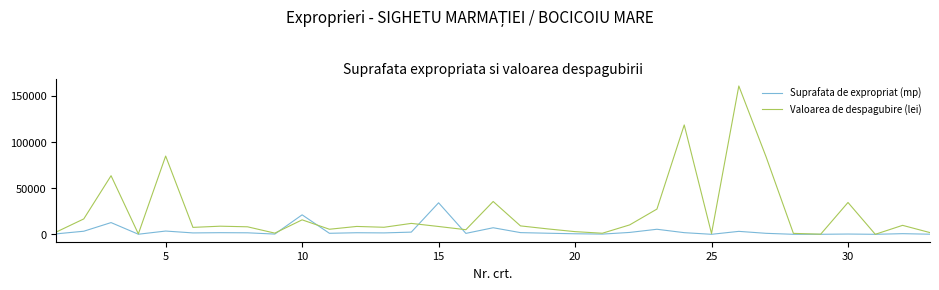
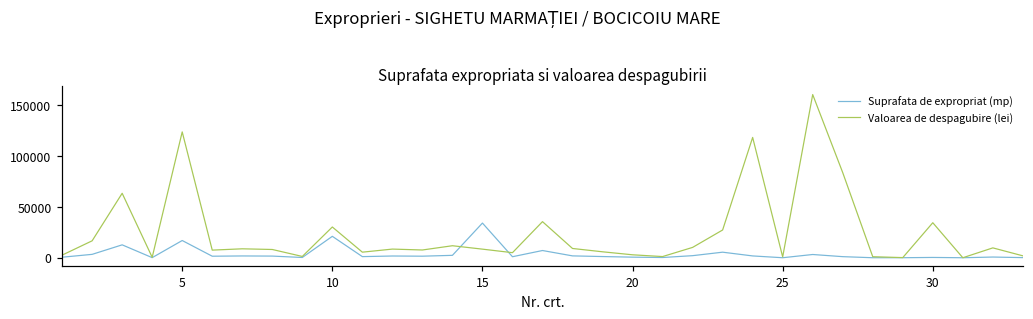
Suprafata de expropriat (mp), 5: 0 -> 20000
Valoarea de despagubire (lei), 5: 80000 -> 120000
Valoarea de despagubire (lei), 10: 20000 -> 30000
